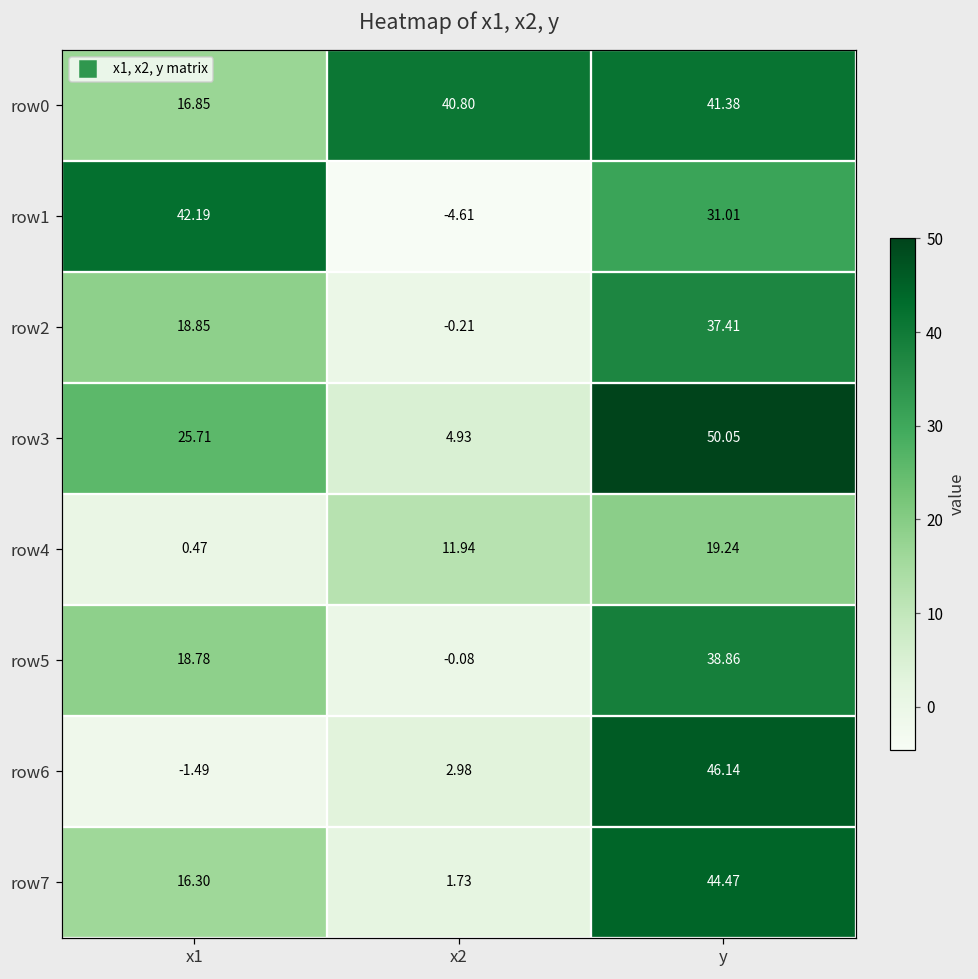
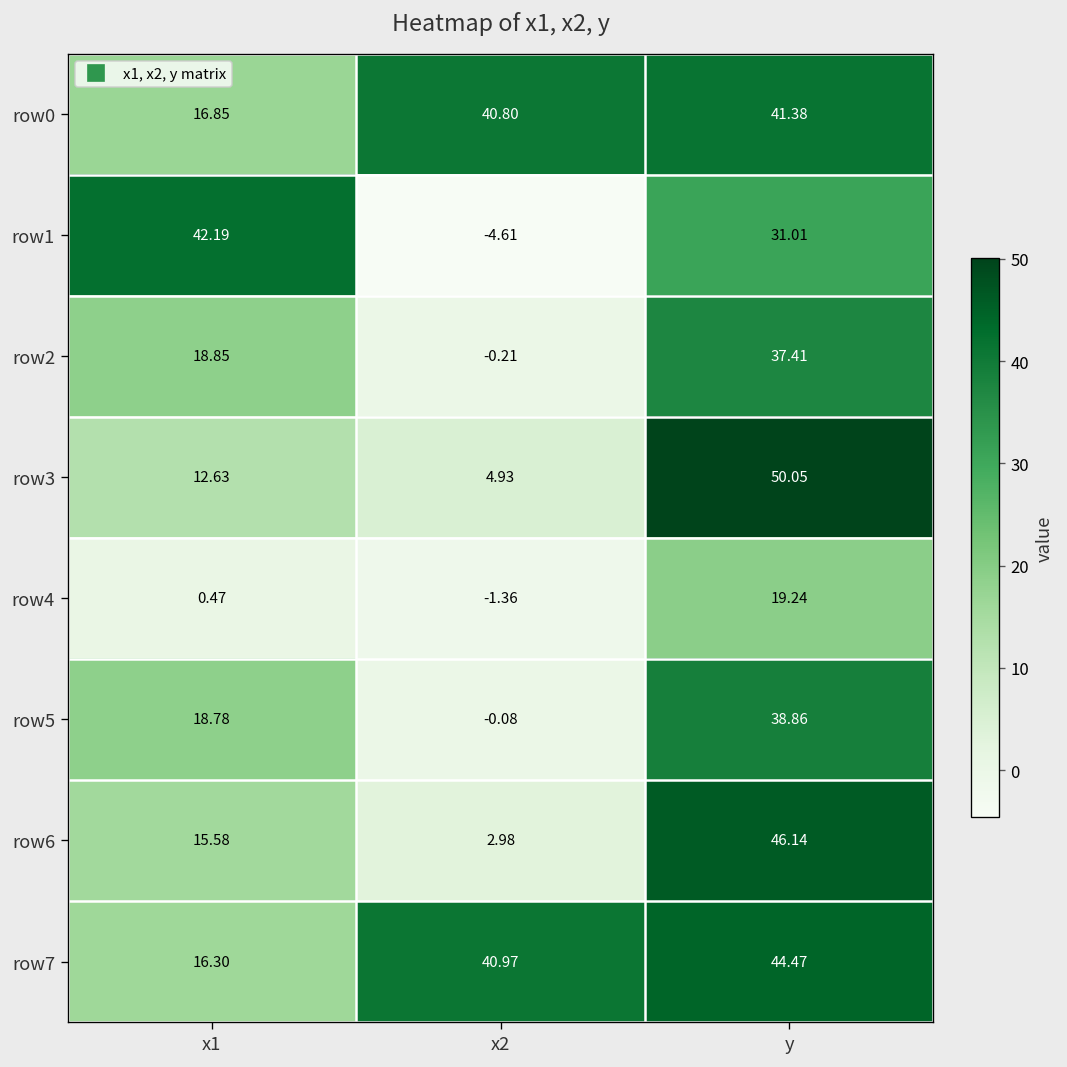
row3, x1: 25.71 -> 12.63
row4, x2: 11.94 -> -1.36
row6, x1: -1.49 -> 15.58
row7, x2: 1.73 -> 40.97
